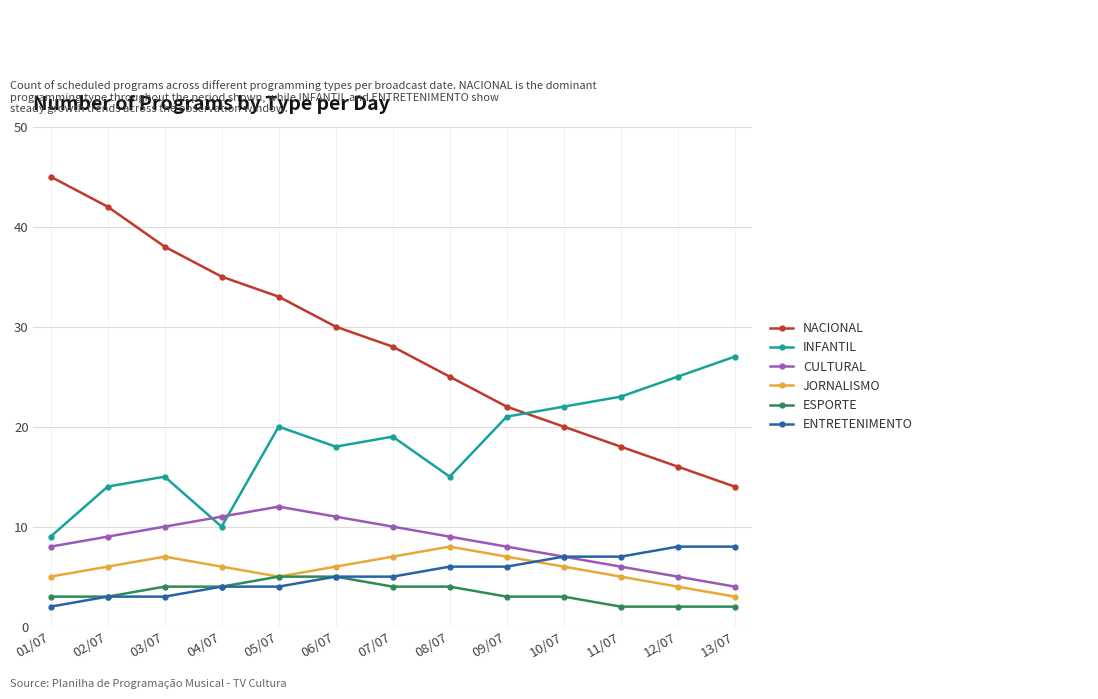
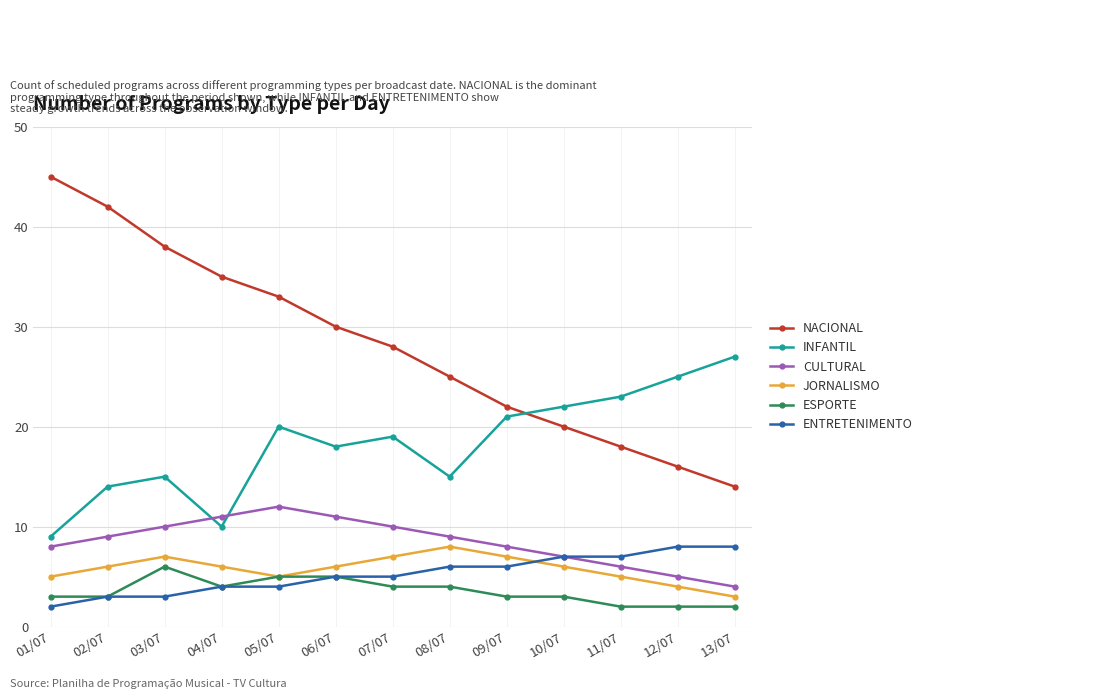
ESPORTE, 03/07: 4 -> 6
